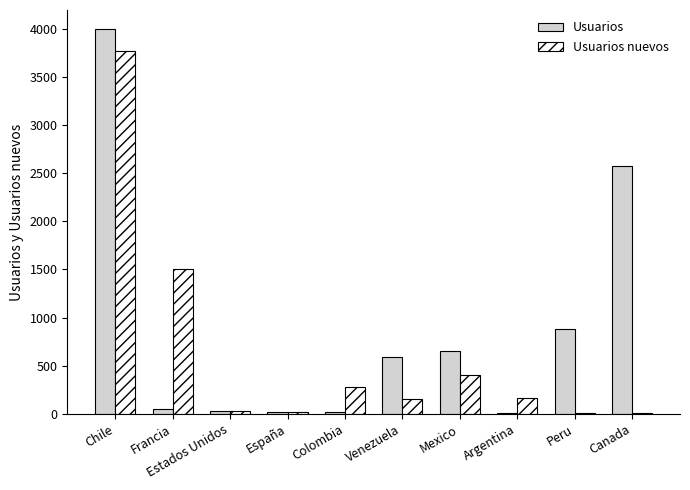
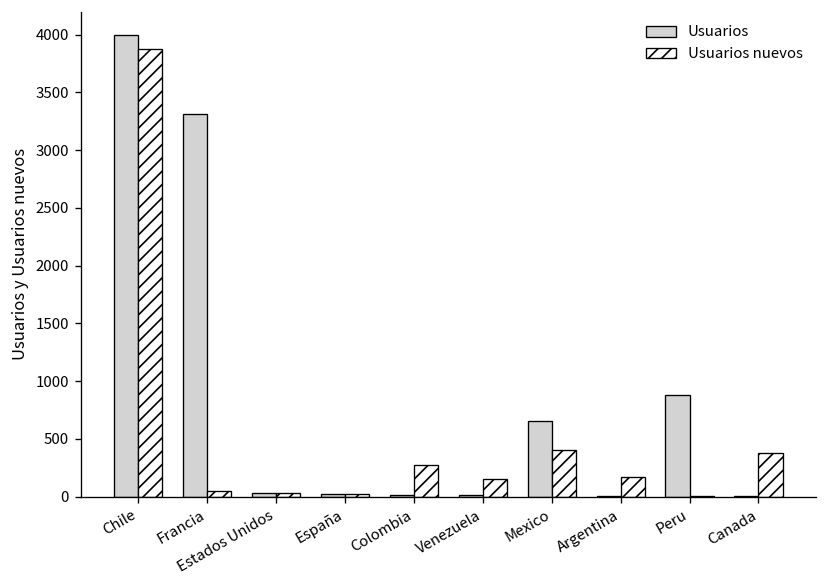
Usuarios nuevos, Chile: 3800 -> 3900
Usuarios, Francia: 100 -> 3300
Usuarios nuevos, Francia: 1500 -> 100
Usuarios, Venezuela: 600 -> 0
Usuarios, Canada: 2600 -> 0
Usuarios nuevos, Canada: 0 -> 400
